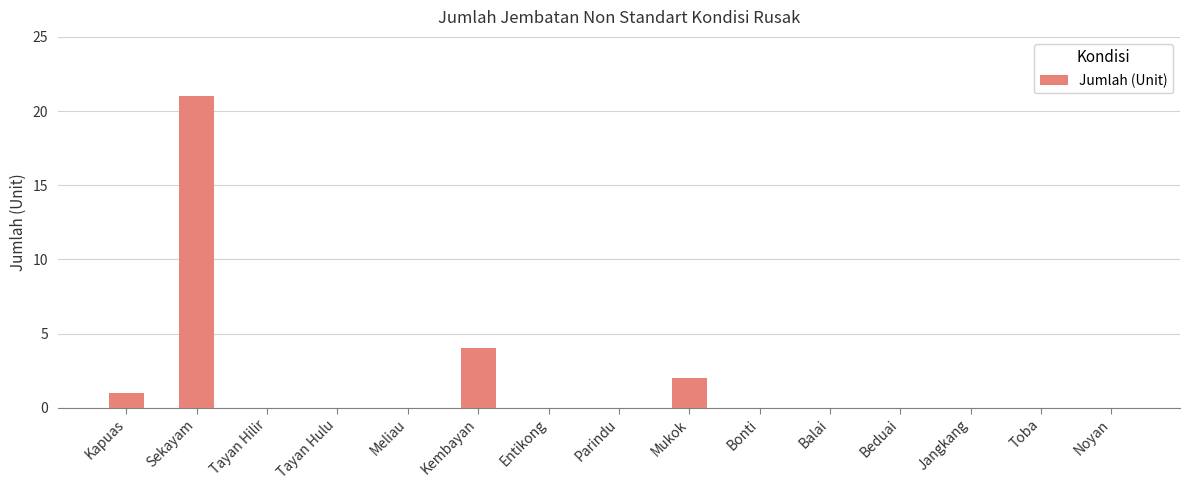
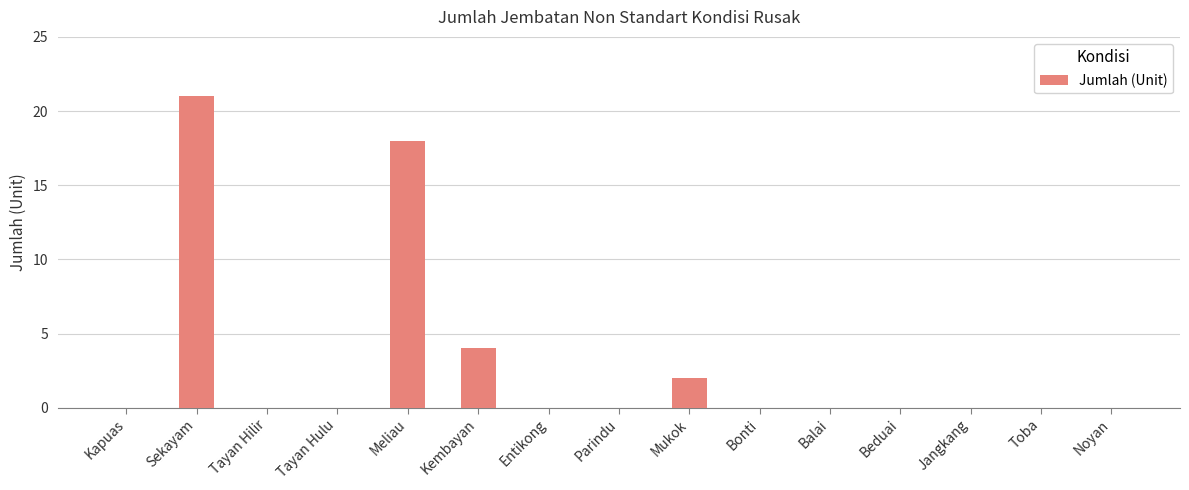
Kapuas: 1 -> 0
Meliau: 0 -> 18
